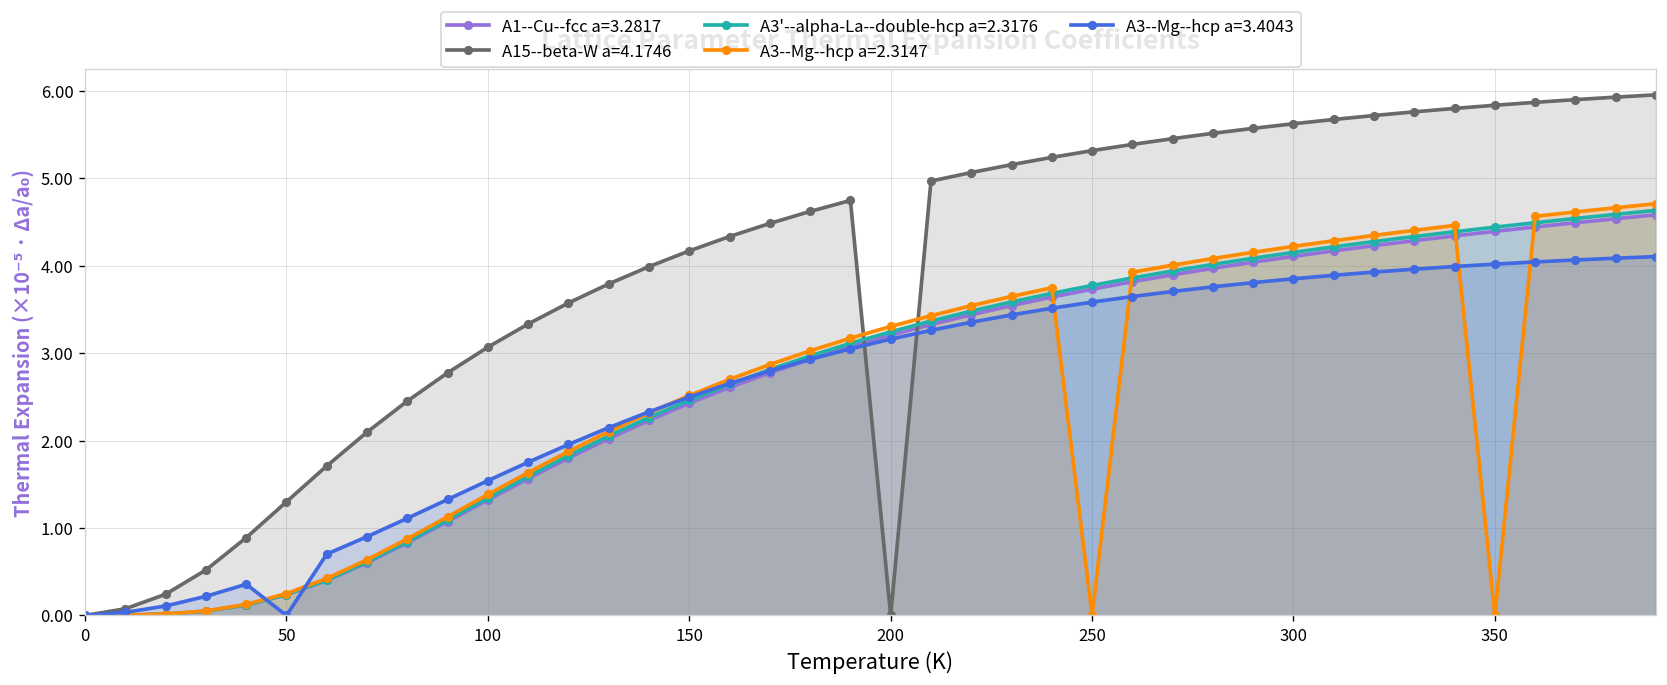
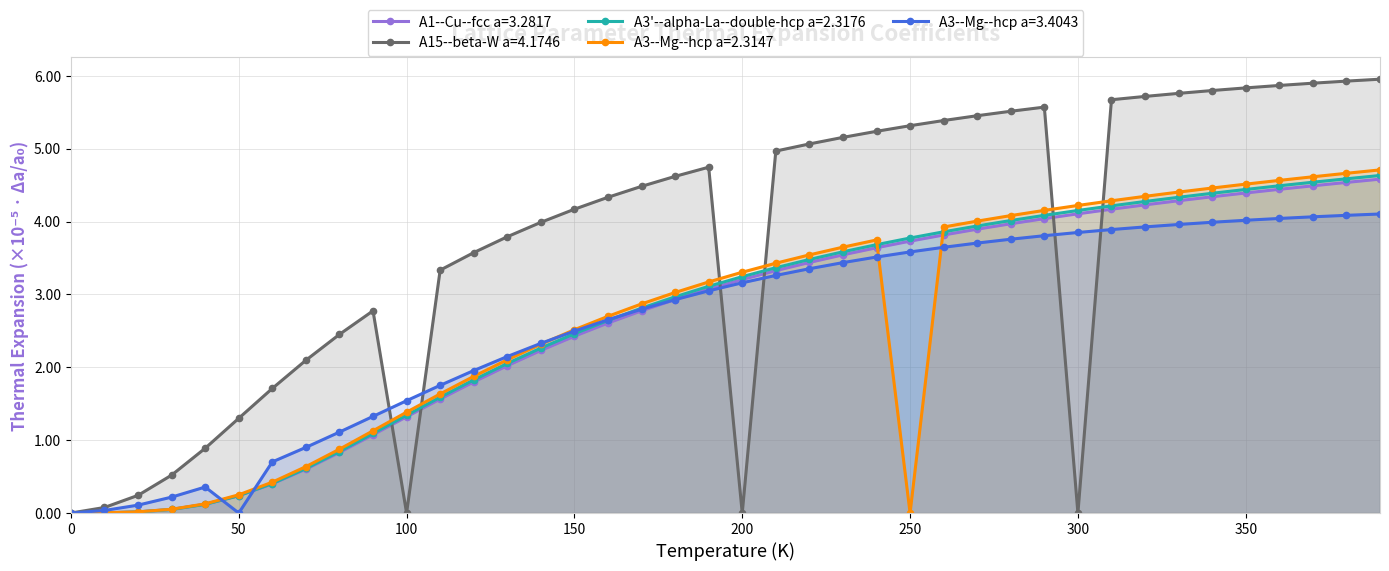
A15--beta-W a=4.1746, 100: 3.1 -> 0.0
A15--beta-W a=4.1746, 300: 5.6 -> 0.0
A3--Mg--hcp a=2.3147, 350: 0.0 -> 4.5
